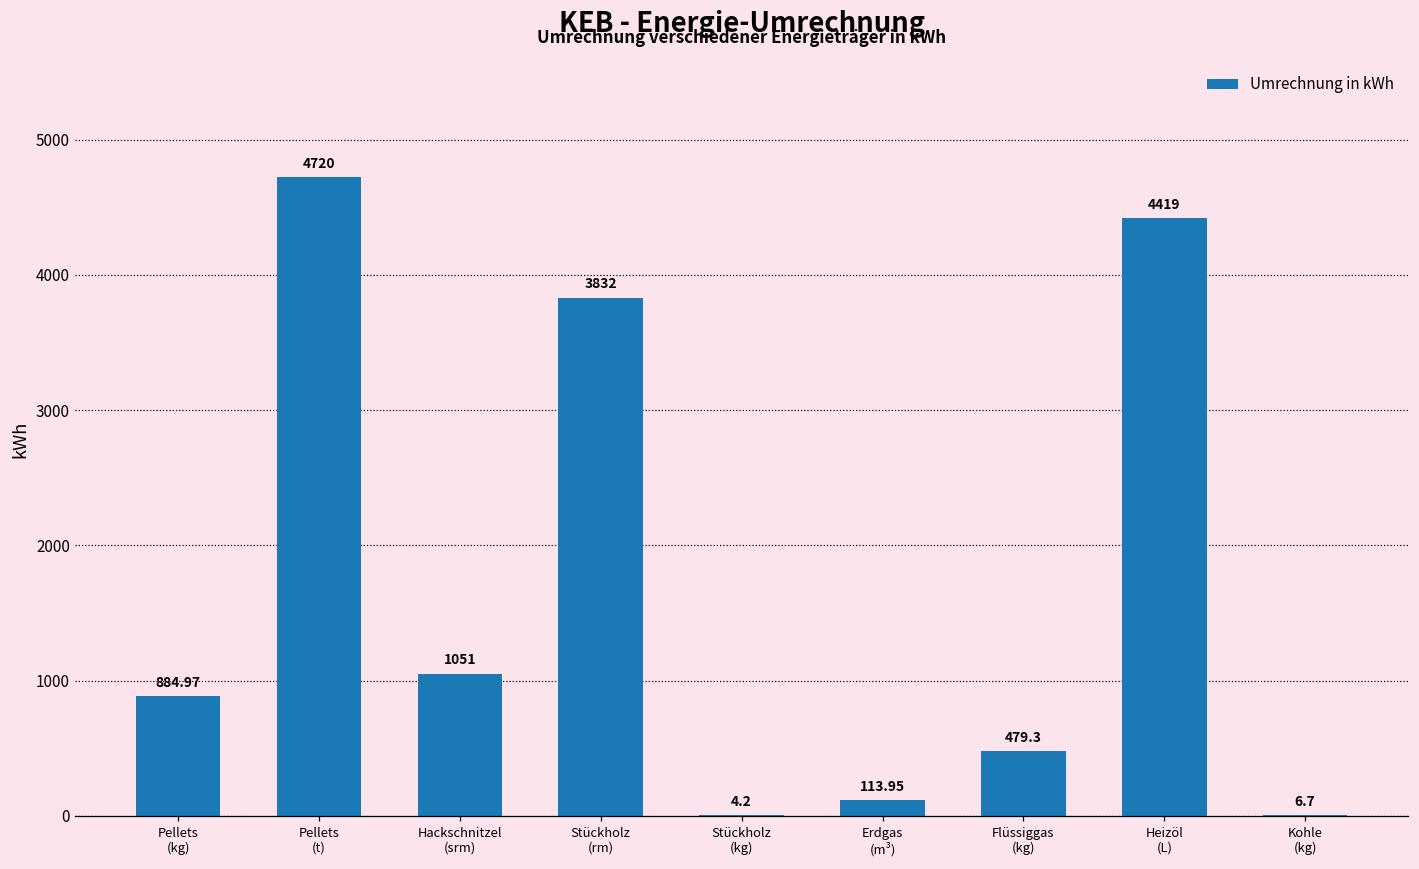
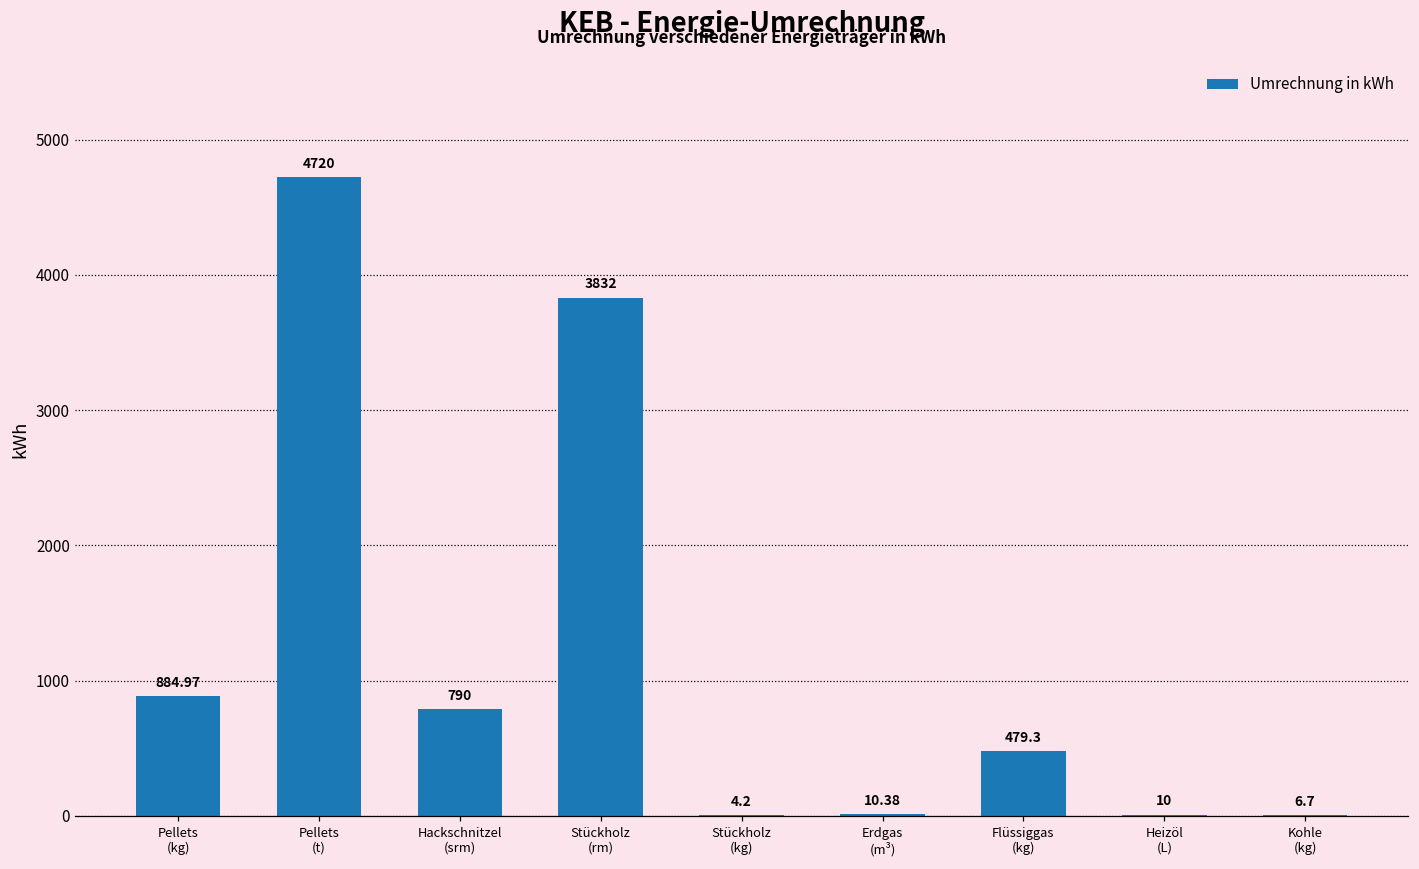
Hackschnitzel (srm): 1051 -> 790
Erdgas (m³): 113.95 -> 10.38
Heizöl (L): 4419 -> 10
